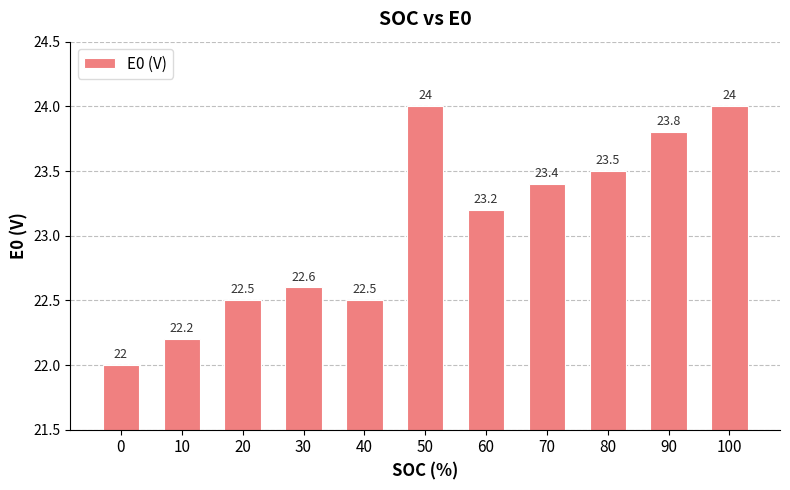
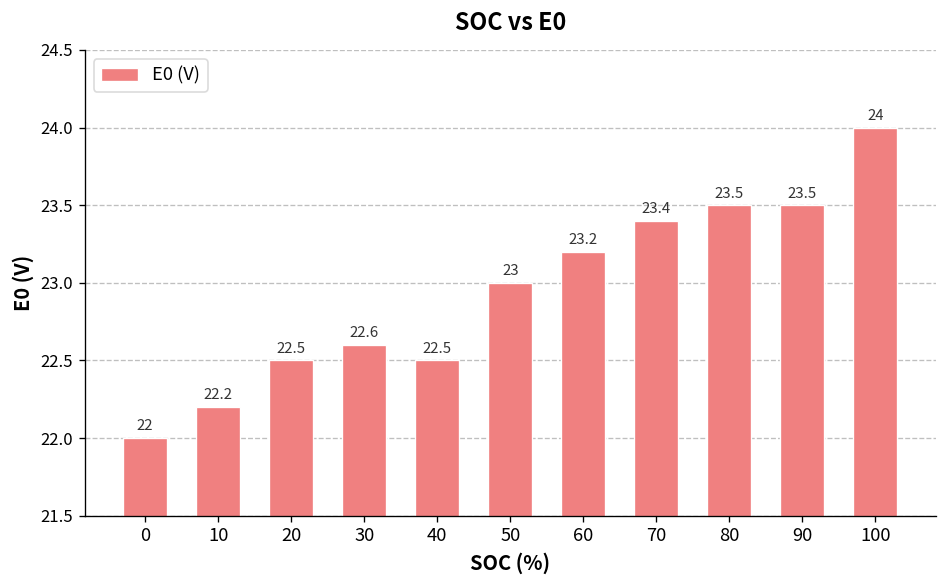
50: 24 -> 23
90: 23.8 -> 23.5
